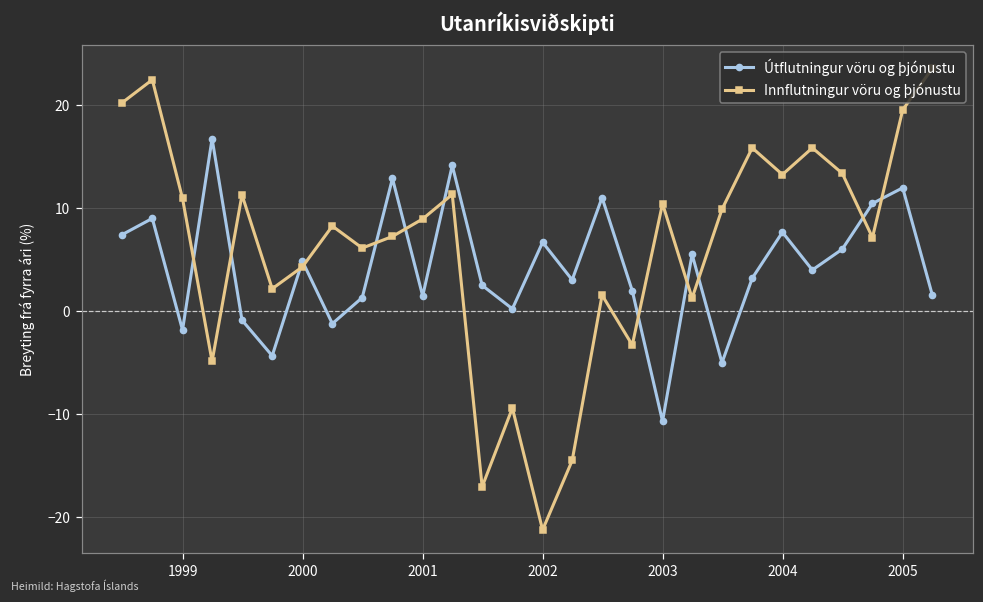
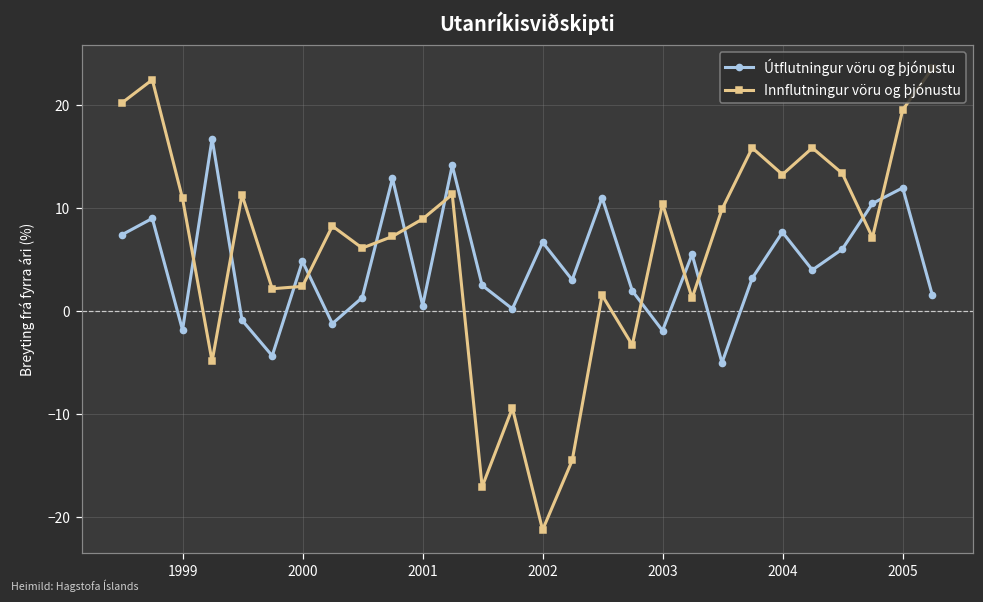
Innflutningur vöru og þjónustu, 2000: 4 -> 2
Útflutningur vöru og þjónustu, 2001: 1.5 -> 0.5
Útflutningur vöru og þjónustu, 2003: -11 -> -2
